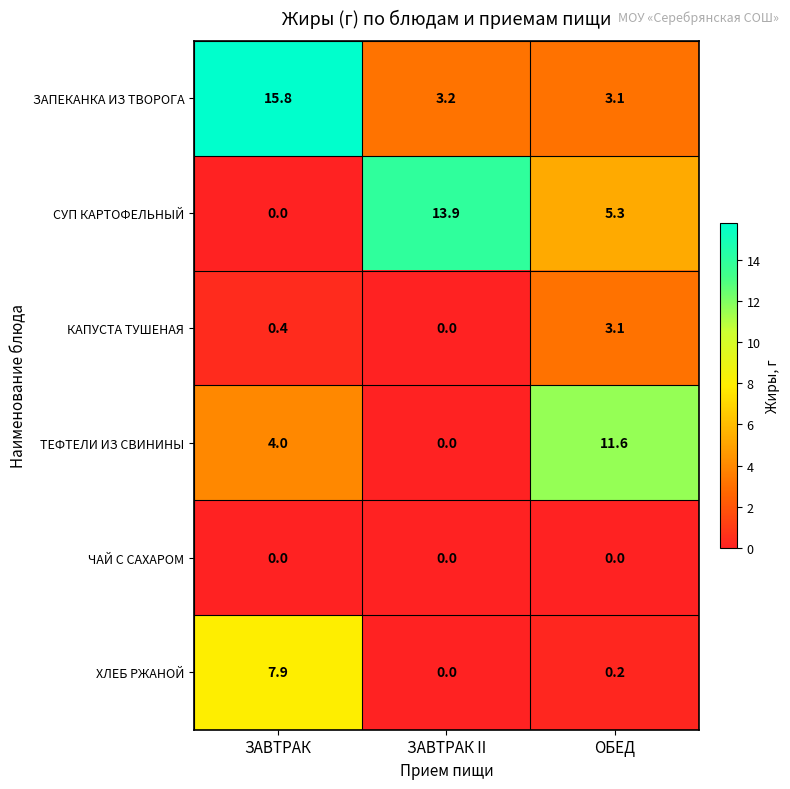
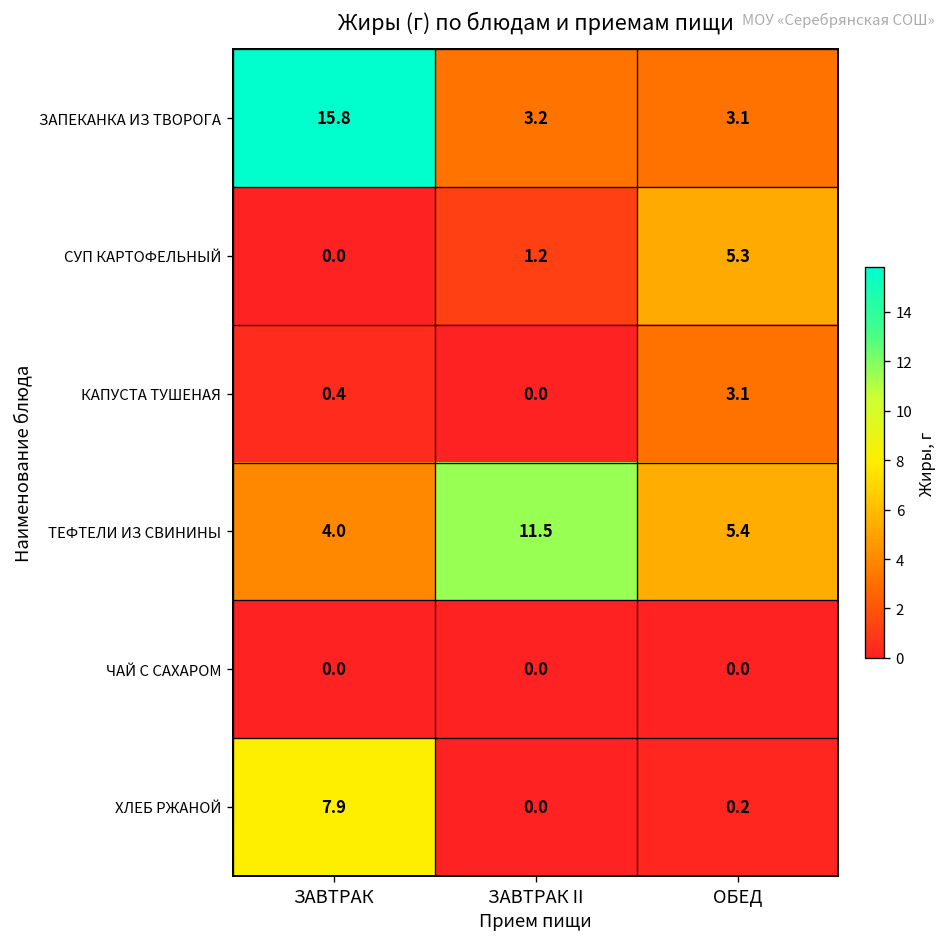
СУП КАРТОФЕЛЬНЫЙ, ЗАВТРАК II: 13.9 -> 1.2
ТЕФТЕЛИ ИЗ СВИНИНЫ, ЗАВТРАК II: 0.0 -> 11.5
ТЕФТЕЛИ ИЗ СВИНИНЫ, ОБЕД: 11.6 -> 5.4
